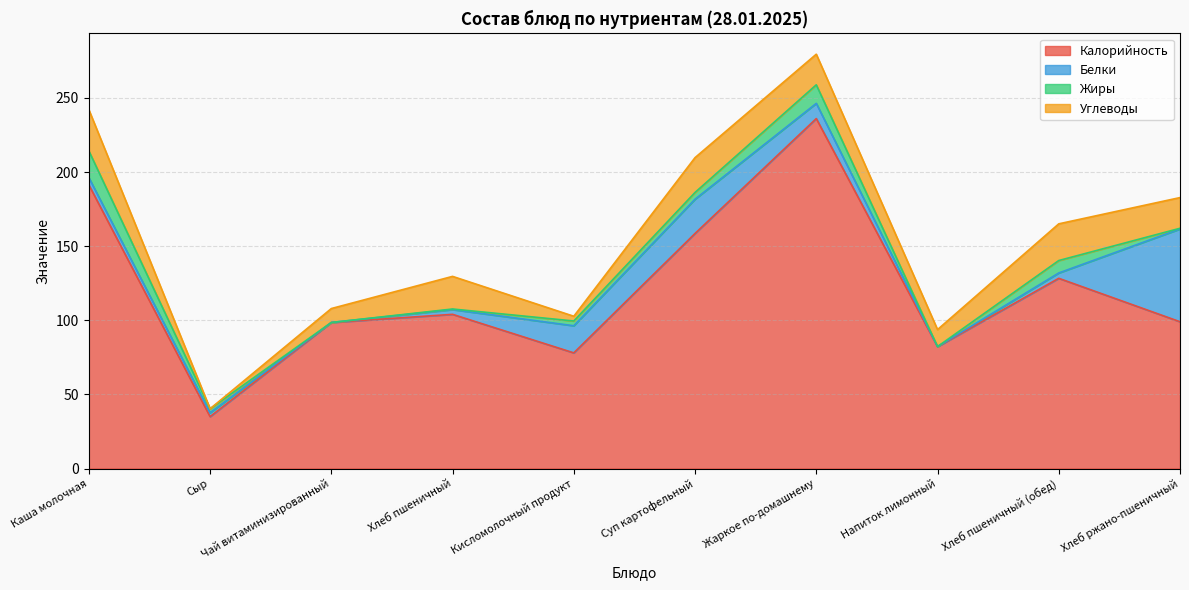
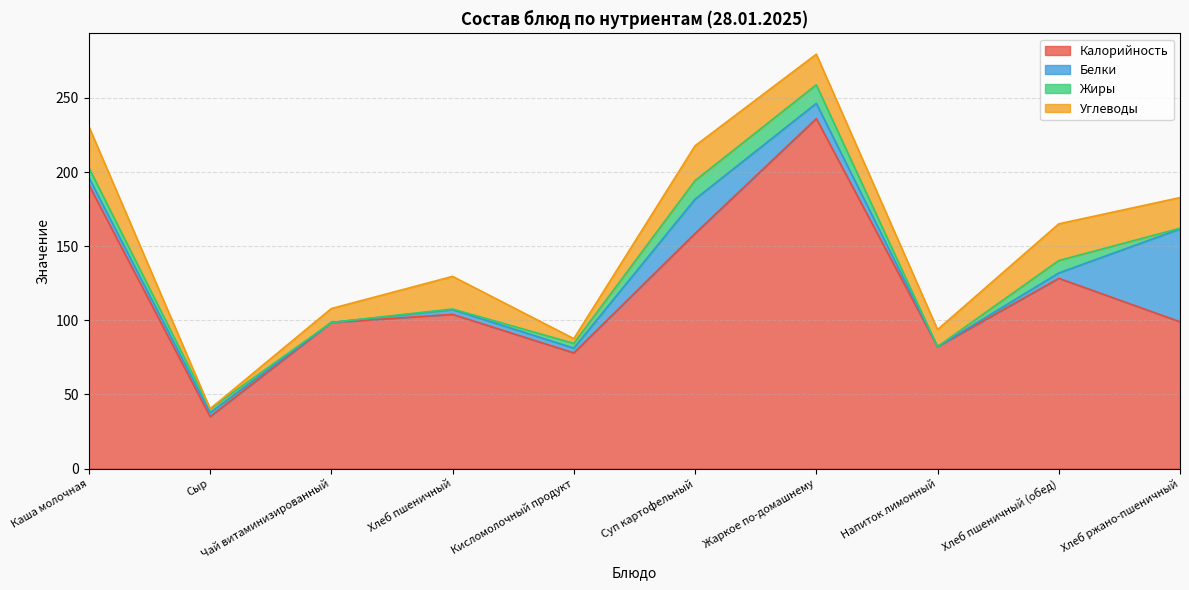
Жиры, Каша молочная: 18 -> 7
Белки, Кисломолочный продукт: 18 -> 3
Жиры, Суп картофельный: 5 -> 13
